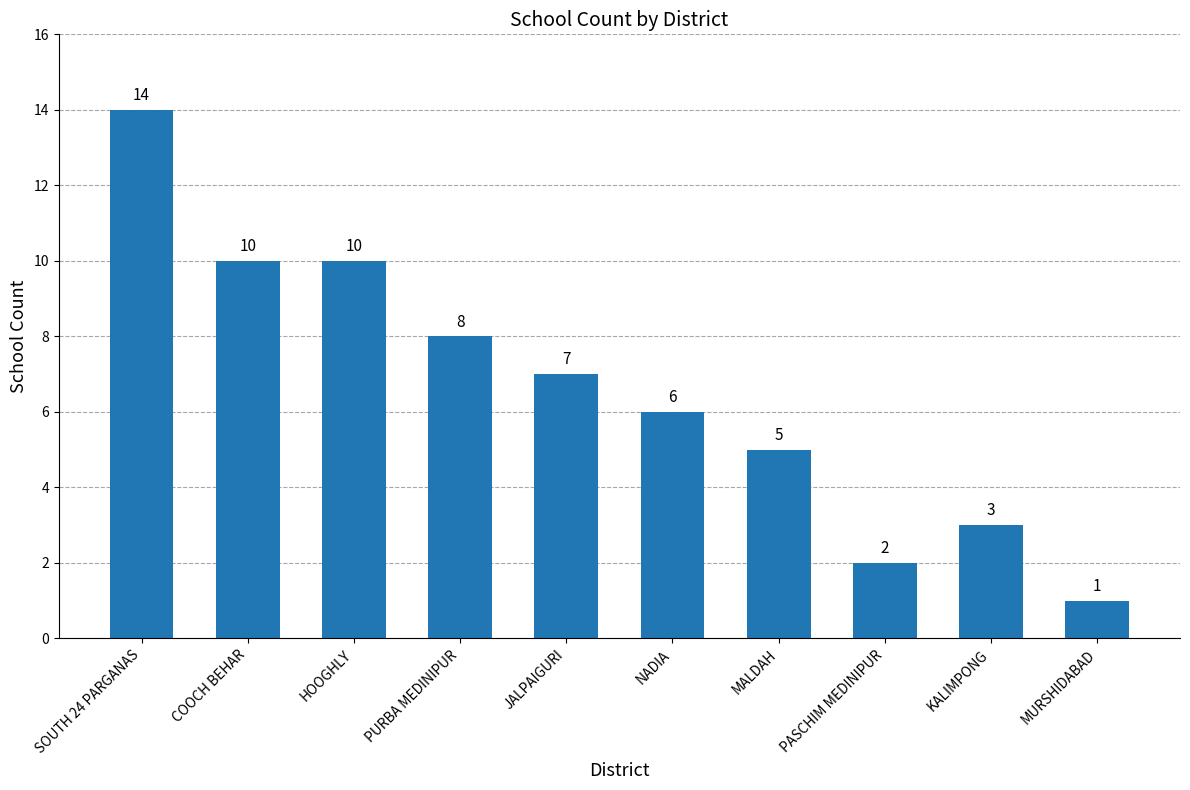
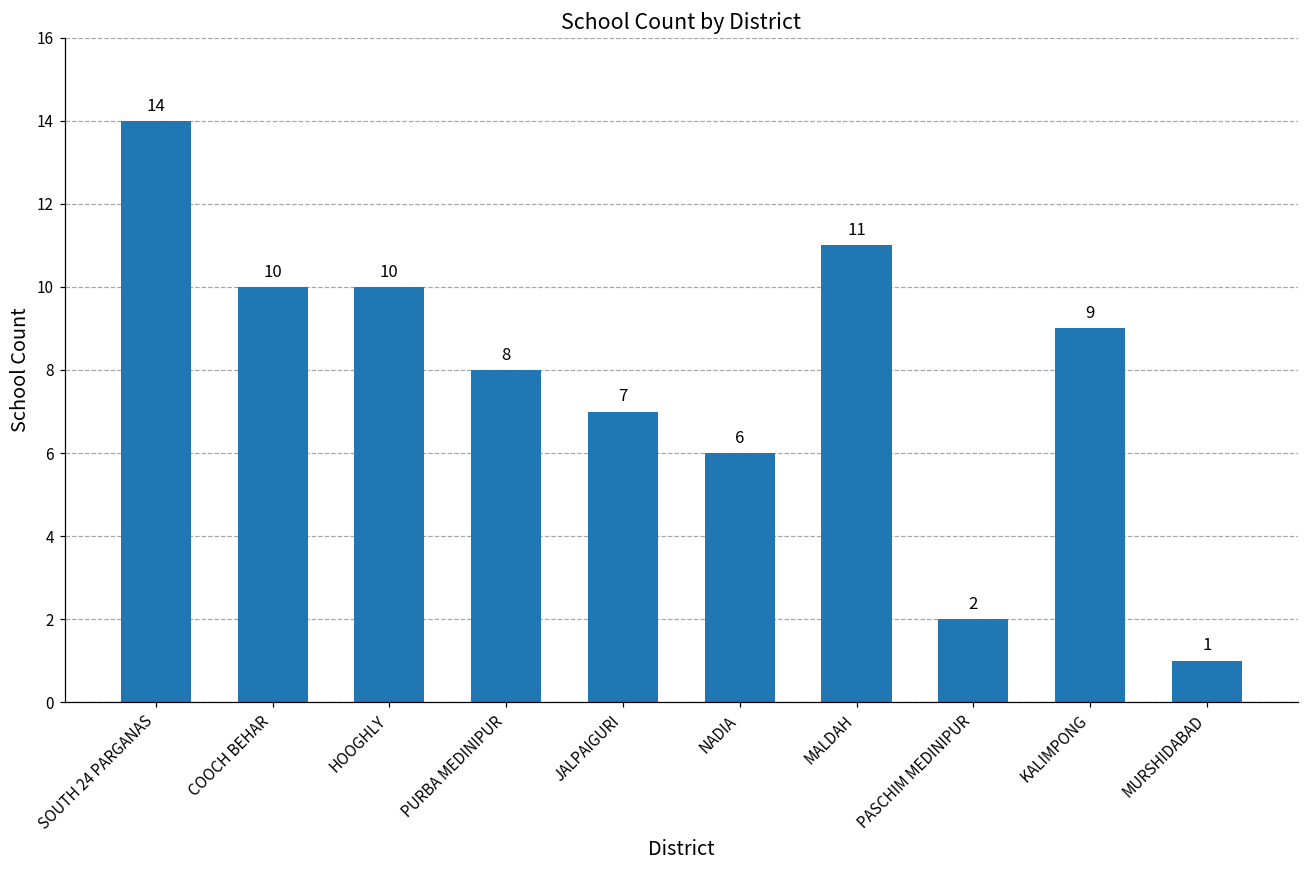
MALDAH: 5 -> 11
KALIMPONG: 3 -> 9
